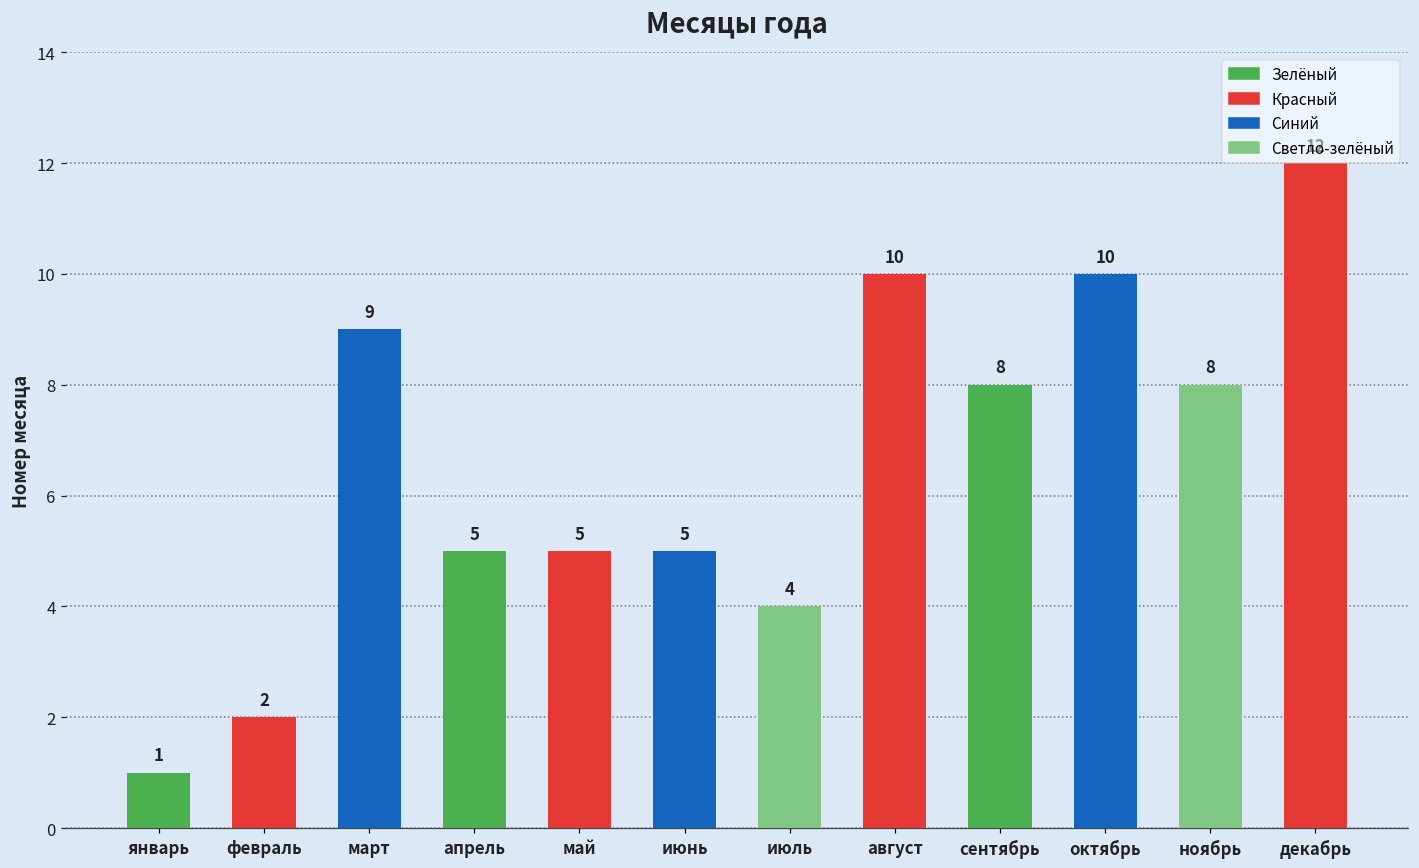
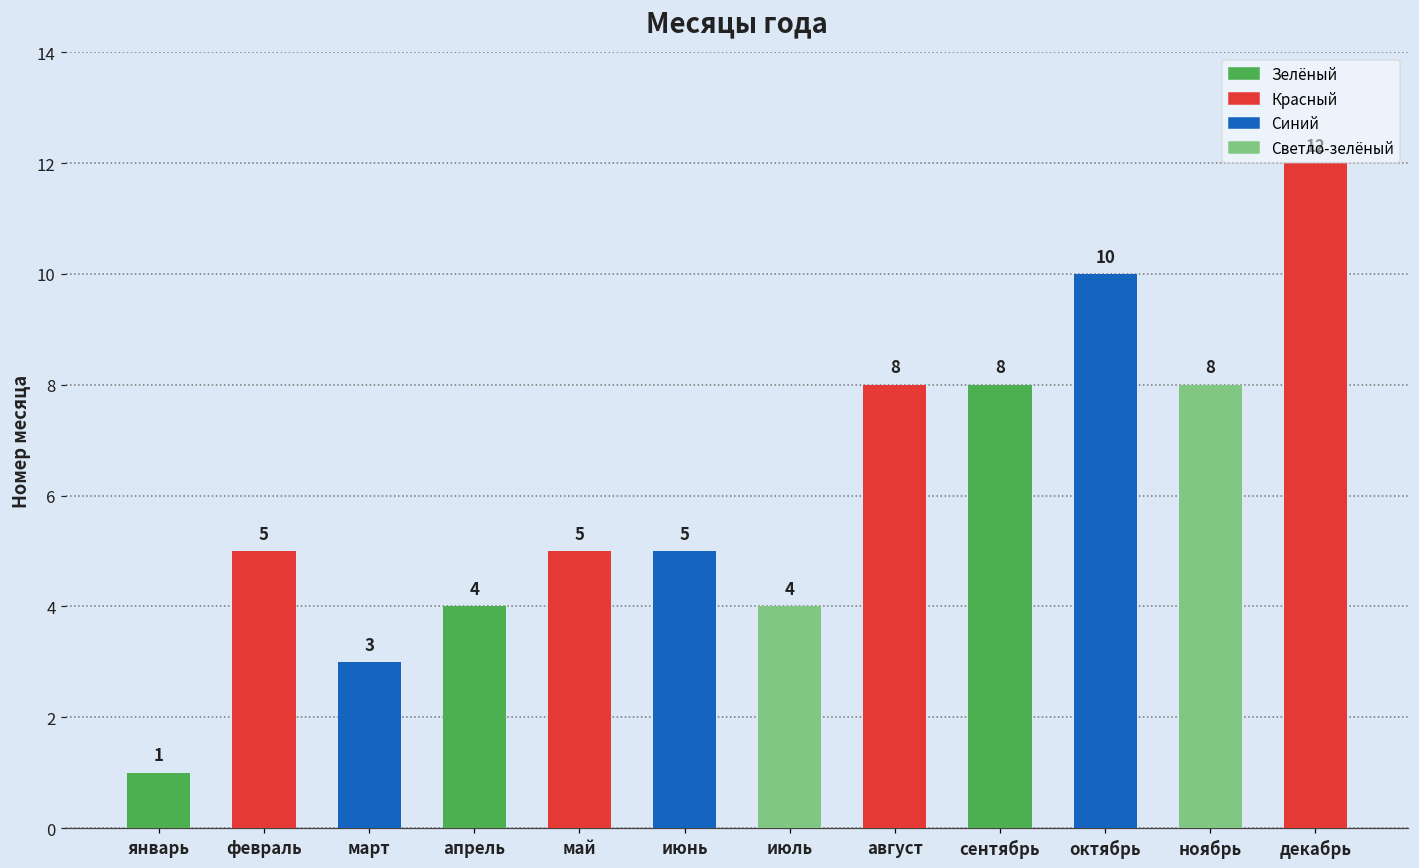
февраль: 2 -> 5
март: 9 -> 3
апрель: 5 -> 4
август: 10 -> 8
